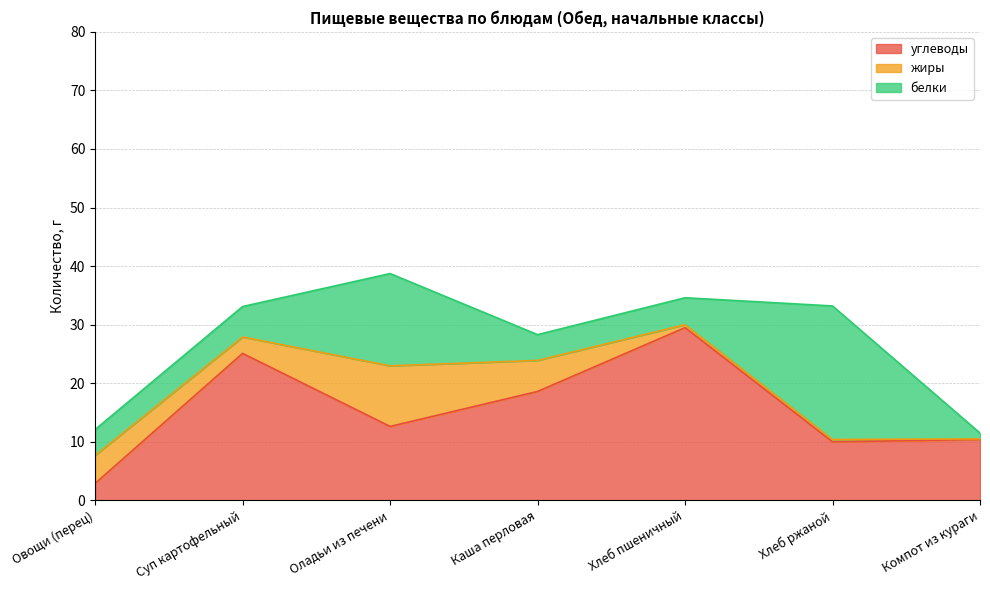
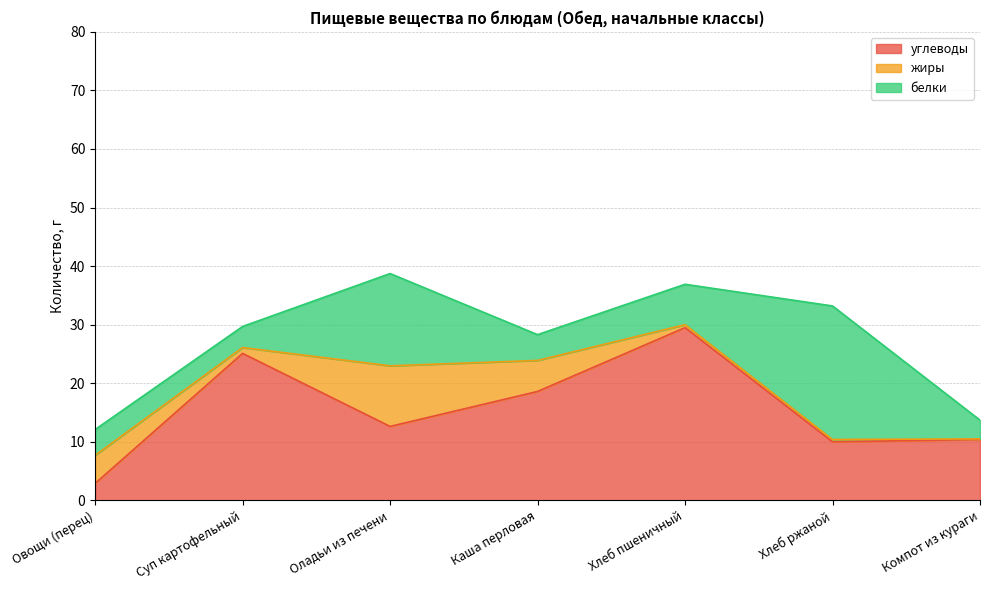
жиры, Суп картофельный: 3 -> 1
белки, Суп картофельный: 5 -> 4
белки, Хлеб пшеничный: 5 -> 7
белки, Компот из кураги: 1 -> 3
